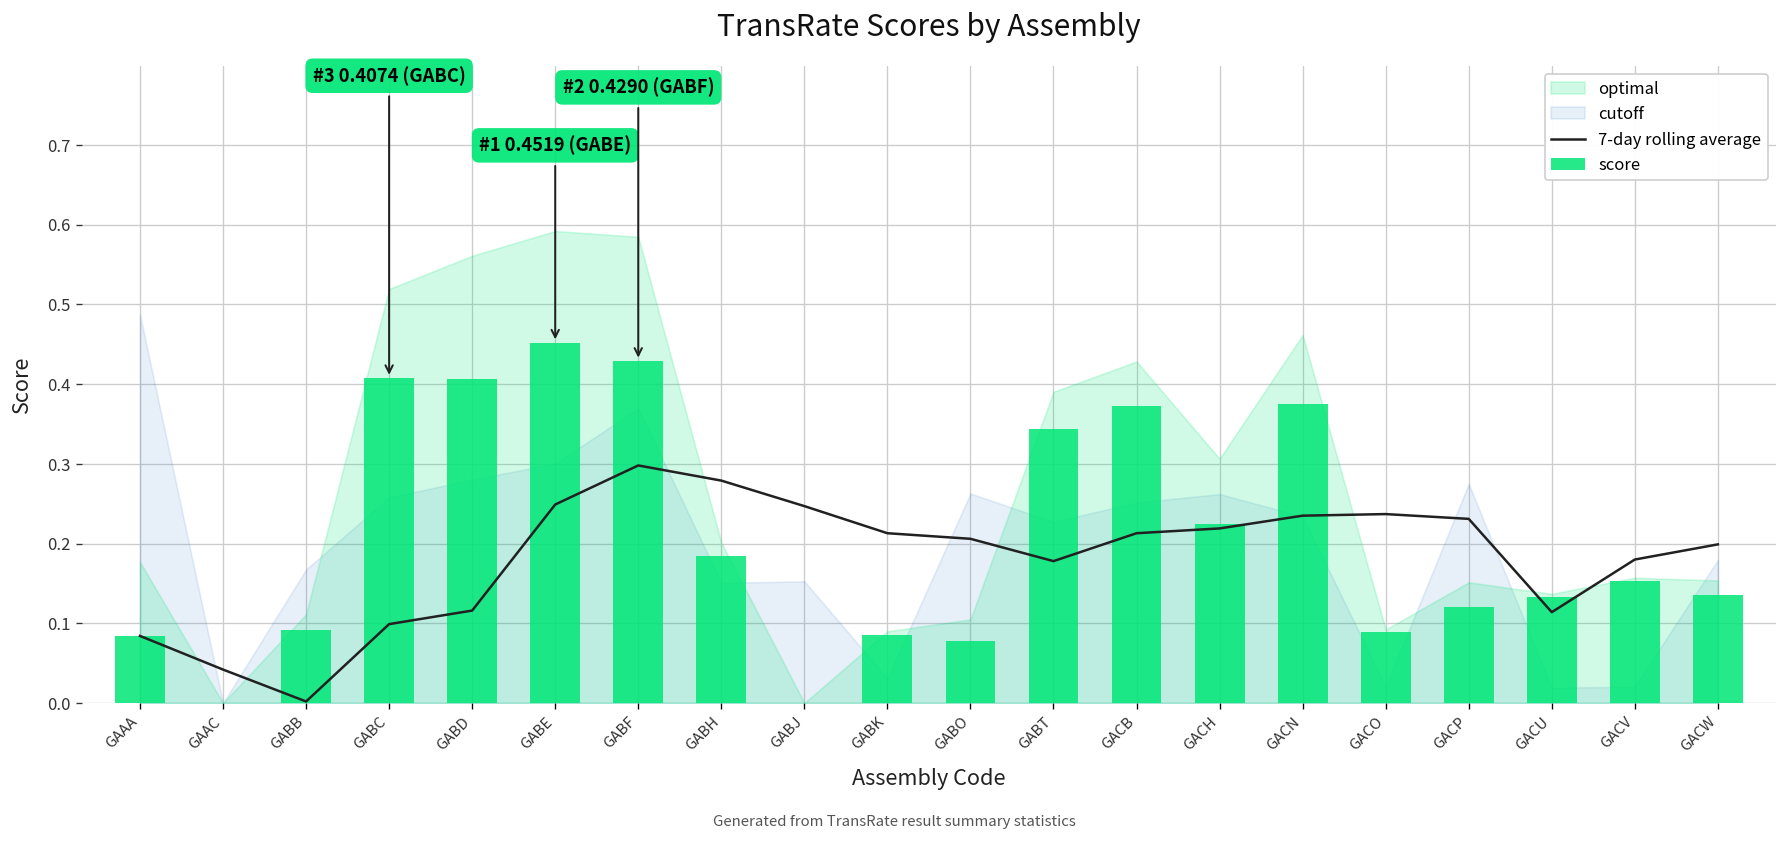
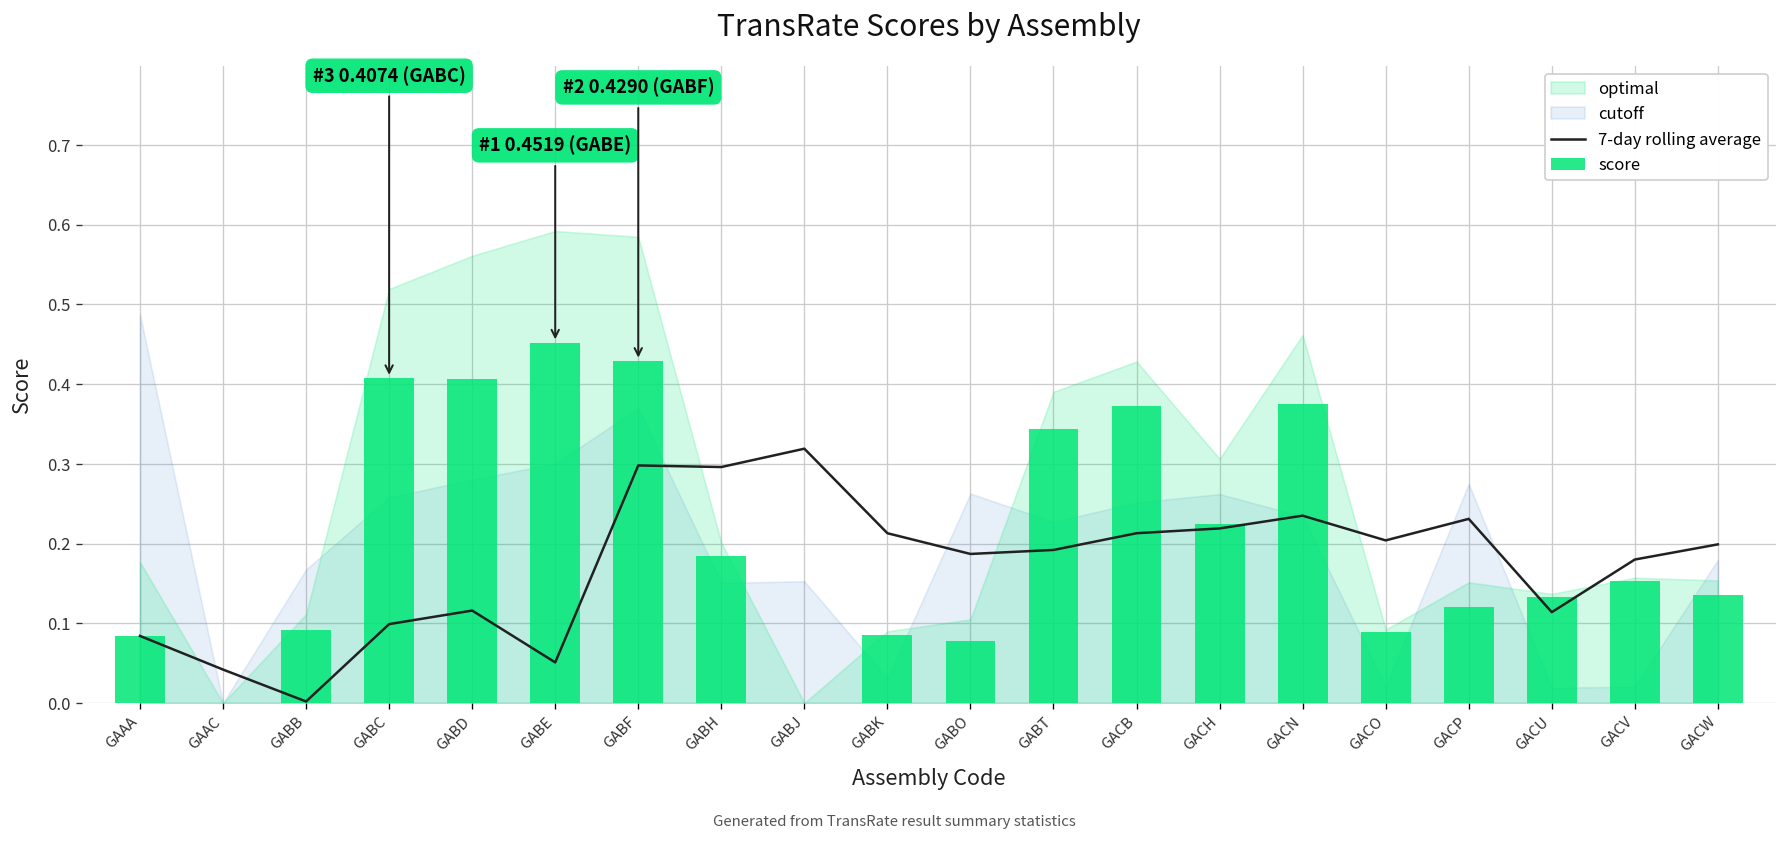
7-day rolling average, GABE: 0.25 -> 0.05
7-day rolling average, GABH: 0.28 -> 0.30
7-day rolling average, GABJ: 0.25 -> 0.32
7-day rolling average, GABO: 0.21 -> 0.19
7-day rolling average, GABT: 0.18 -> 0.19
7-day rolling average, GACO: 0.24 -> 0.20
